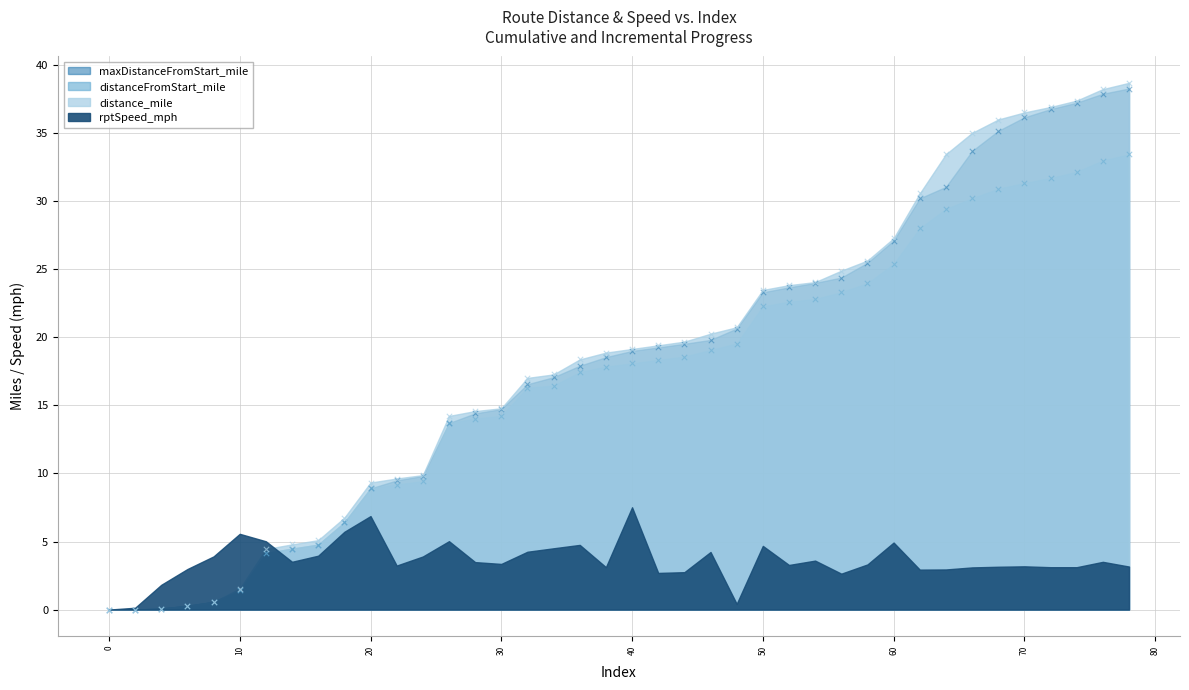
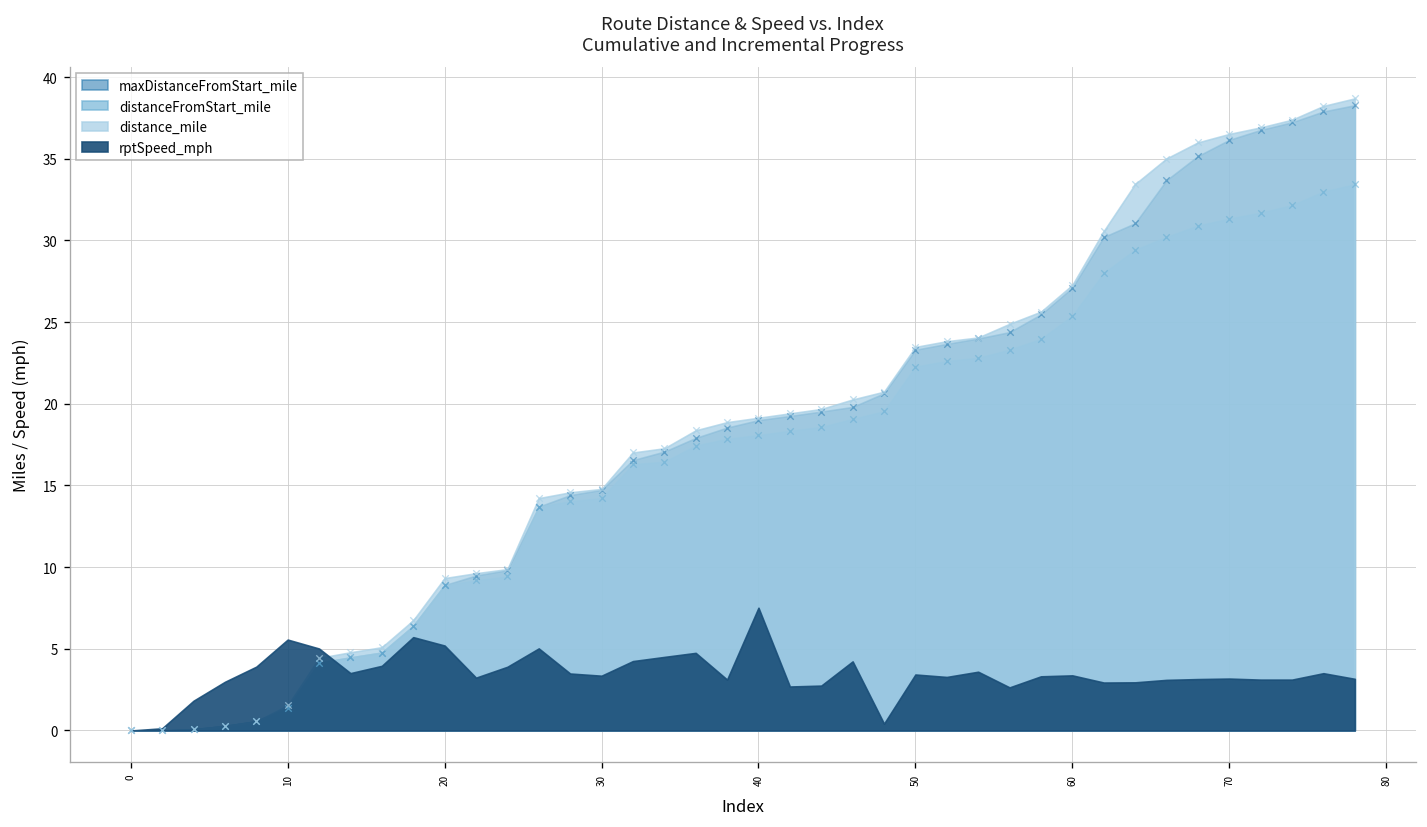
rptSpeed_mph, 20: 6.9 -> 5.2
rptSpeed_mph, 50: 4.7 -> 3.4
rptSpeed_mph, 60: 4.9 -> 3.4
